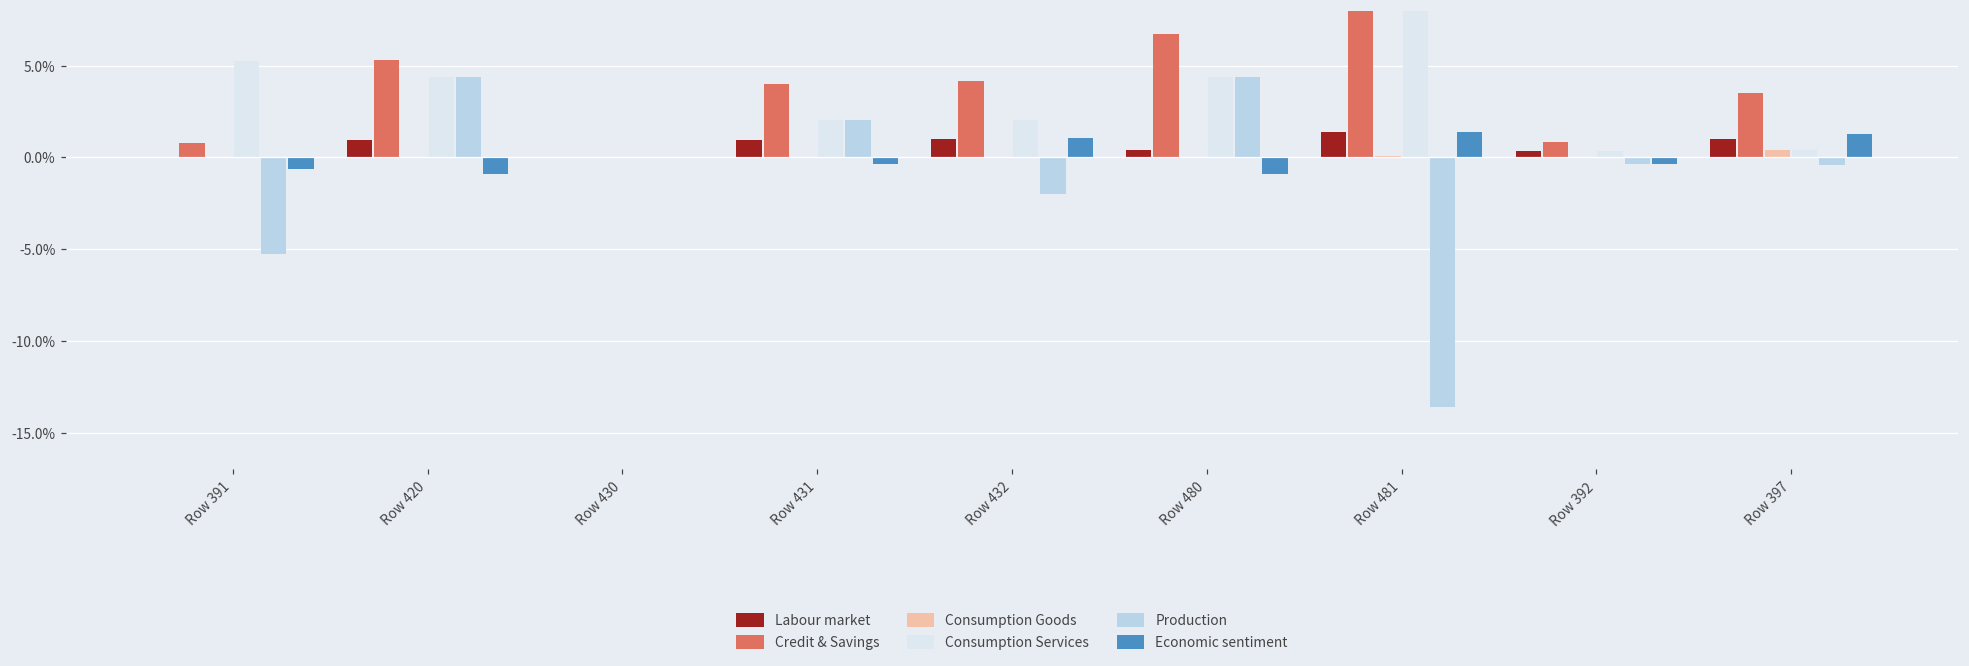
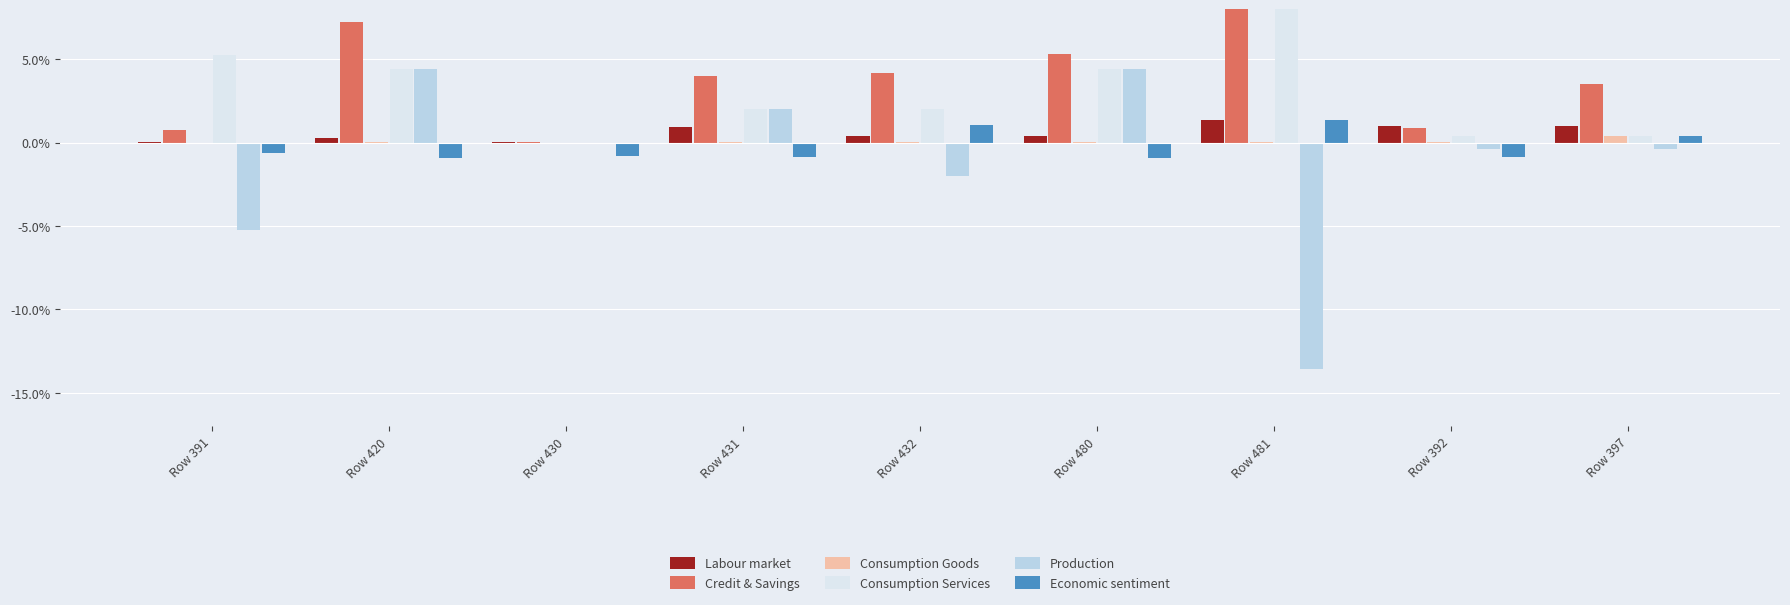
Labour market, Row 420: 0.9% -> 0.3%
Credit & Savings, Row 420: 5.3% -> 7.2%
Economic sentiment, Row 430: 0.0% -> -0.8%
Economic sentiment, Row 431: -0.4% -> -0.9%
Labour market, Row 432: 1.0% -> 0.4%
Credit & Savings, Row 480: 6.7% -> 5.3%
Labour market, Row 392: 0.4% -> 1.0%
Economic sentiment, Row 392: -0.4% -> -0.8%
Economic sentiment, Row 397: 1.3% -> 0.4%
